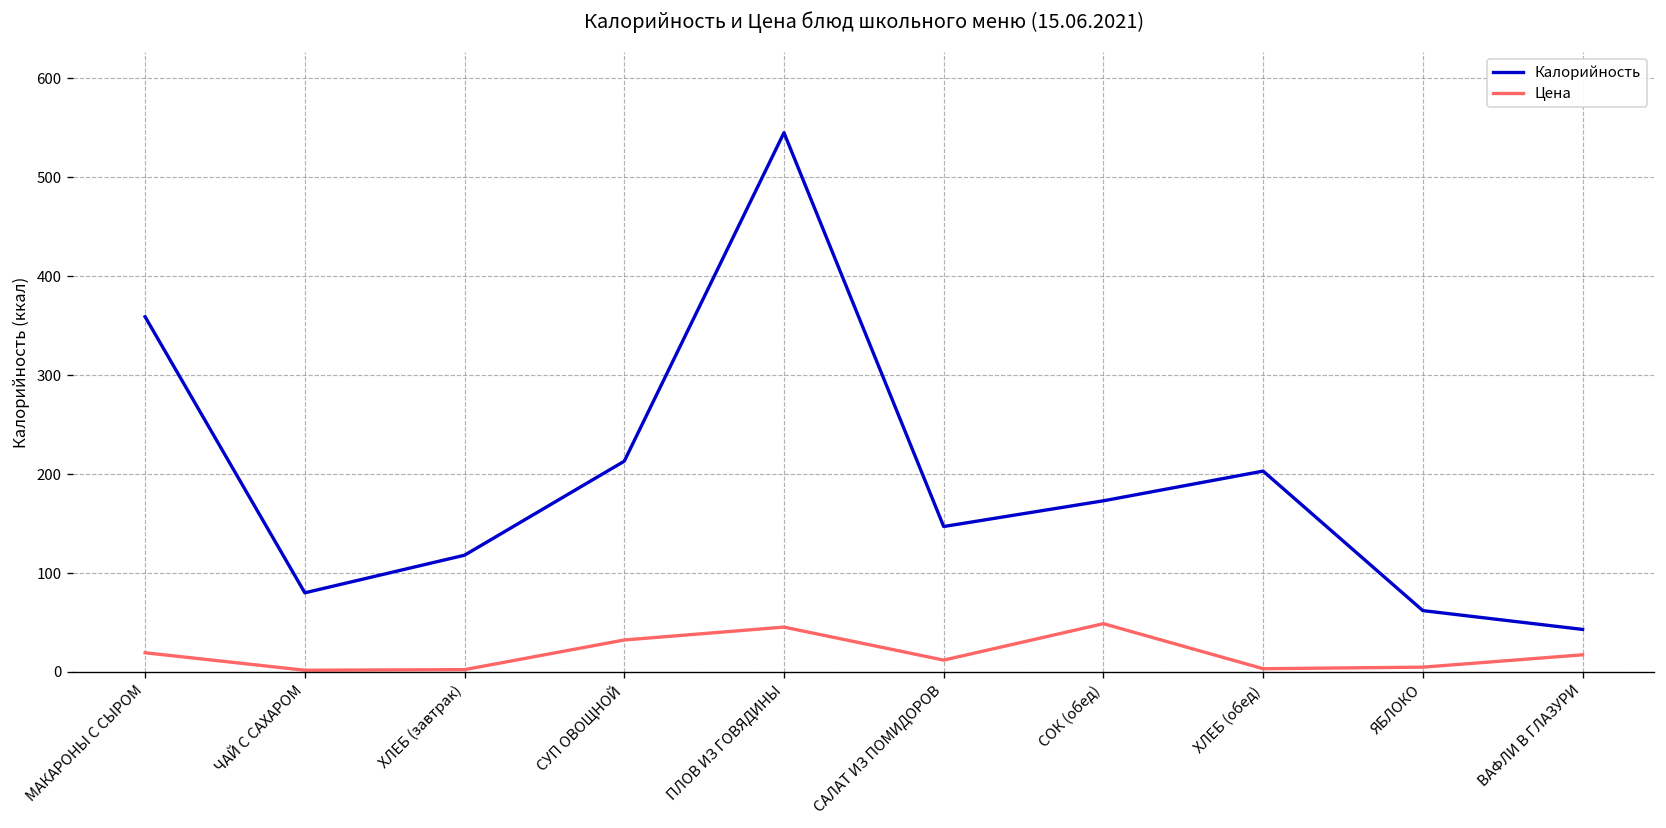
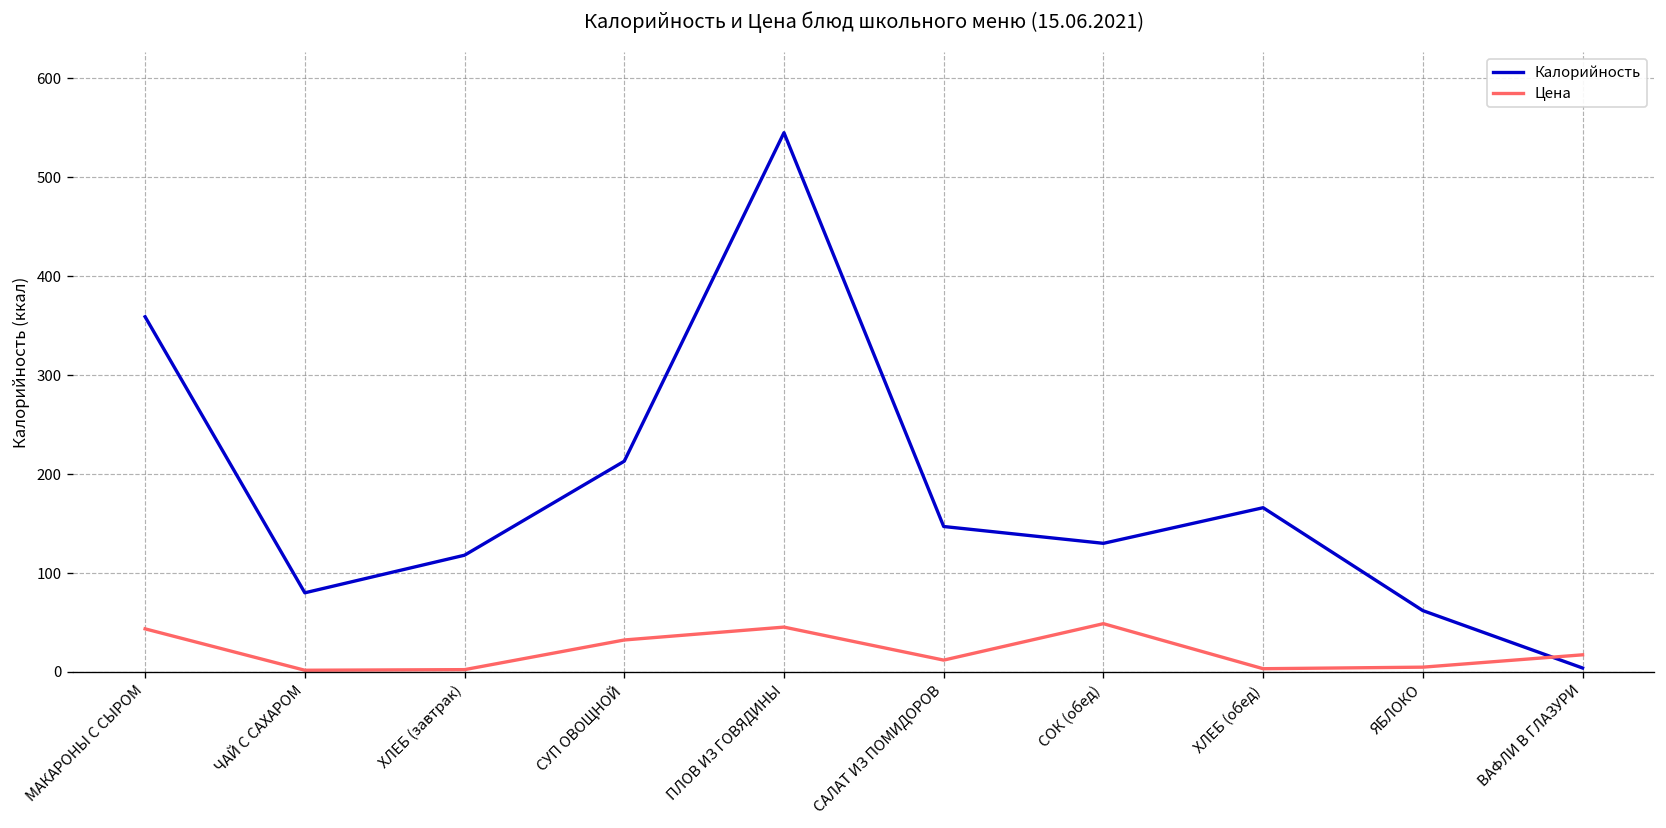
Цена, МАКАРОНЫ С СЫРОМ: 20 -> 40
Калорийность, СОК (обед): 170 -> 130
Калорийность, ХЛЕБ (обед): 200 -> 170
Калорийность, ВАФЛИ В ГЛАЗУРИ: 40 -> 0
